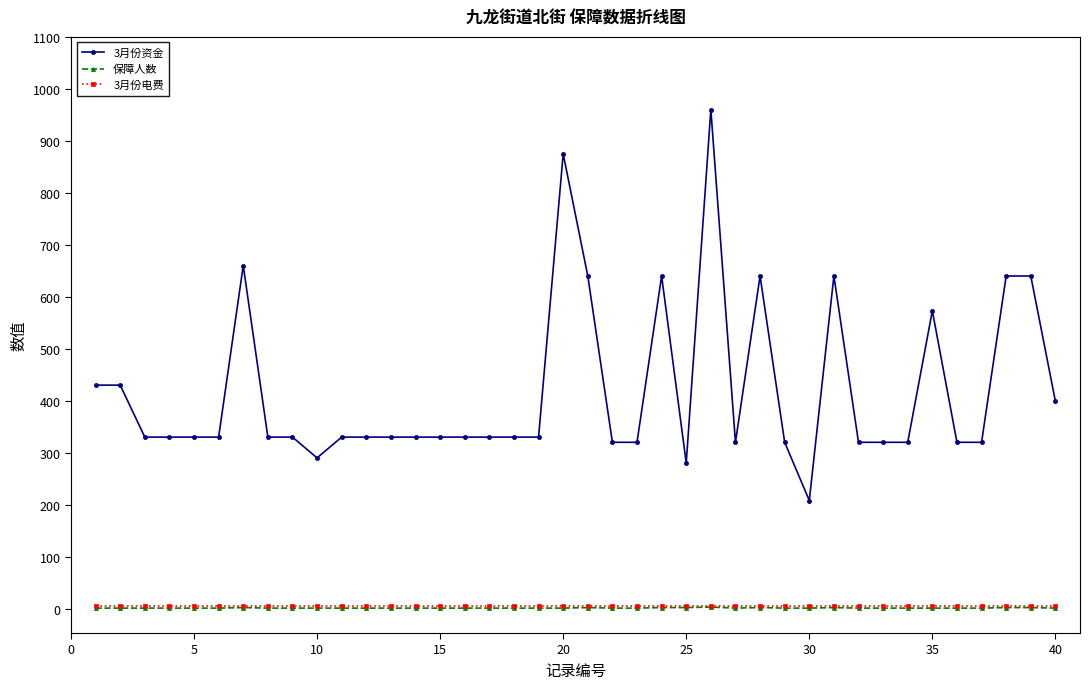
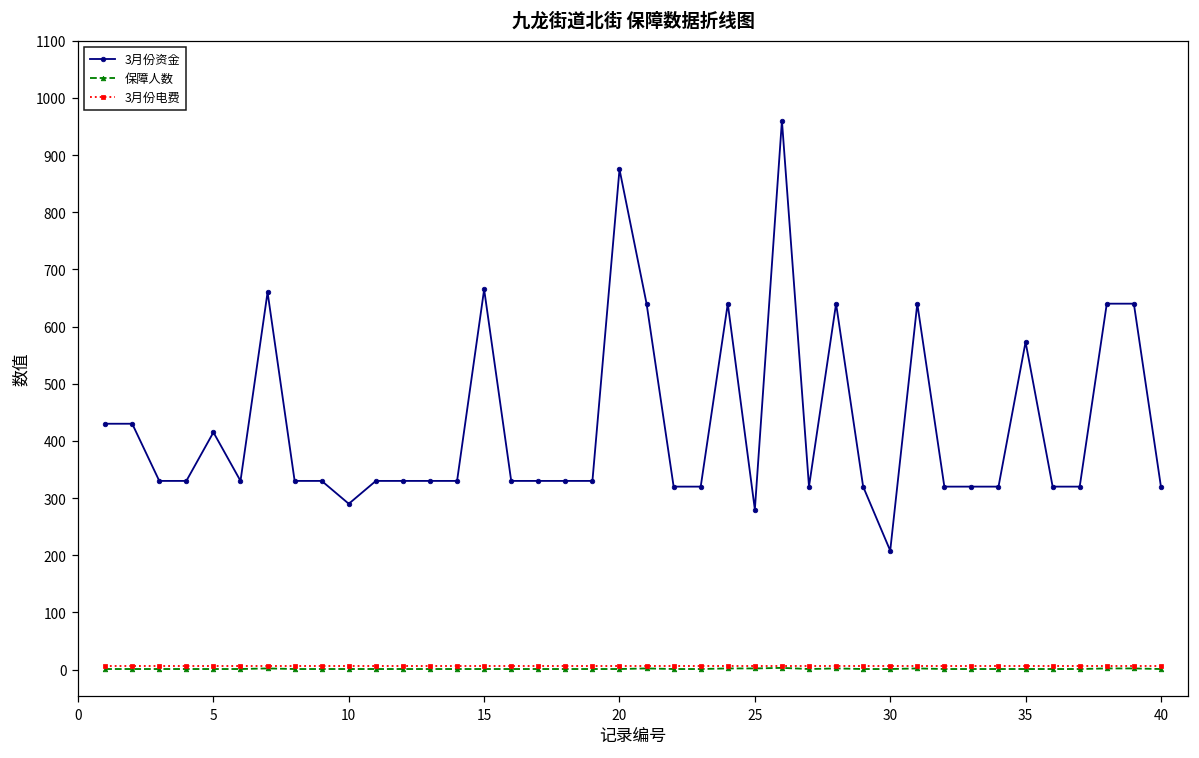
3月份资金, 5: 330 -> 420
3月份资金, 15: 330 -> 670
3月份资金, 40: 400 -> 320
